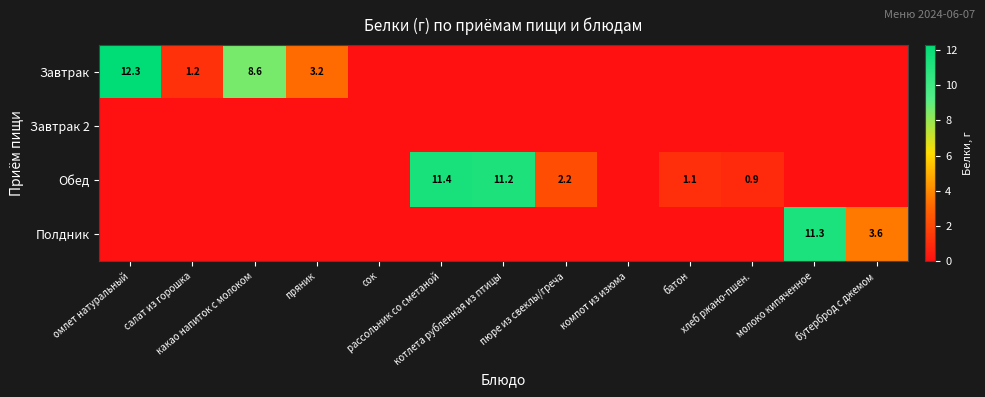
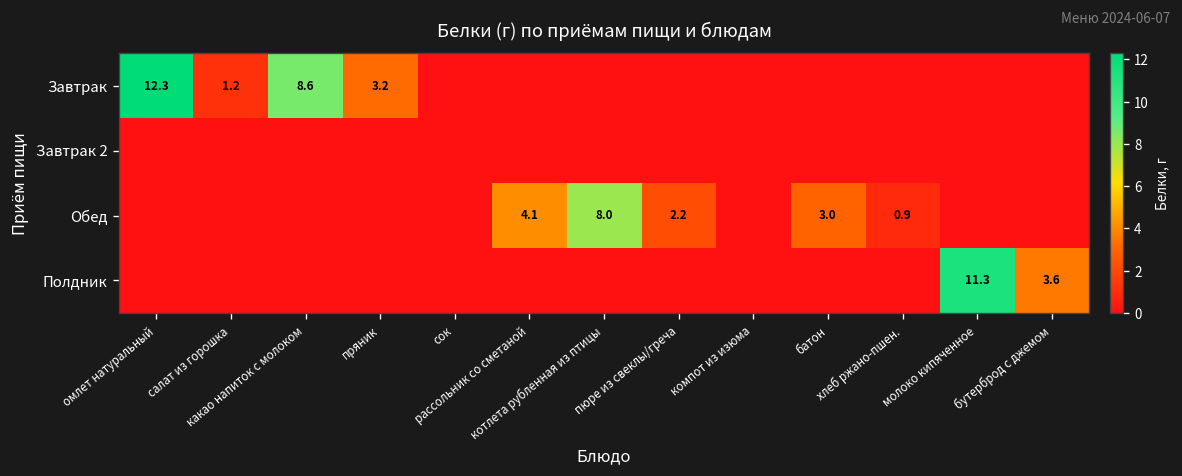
Обед, рассольник со сметаной: 11.4 -> 4.1
Обед, котлета рубленная из птицы: 11.2 -> 8.0
Обед, батон: 1.1 -> 3.0
